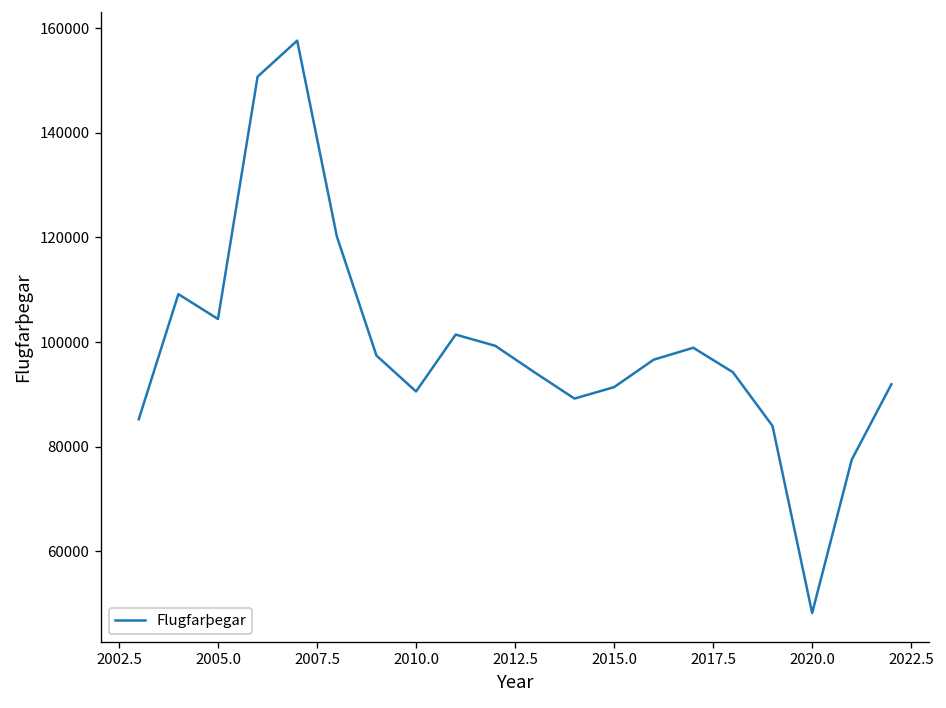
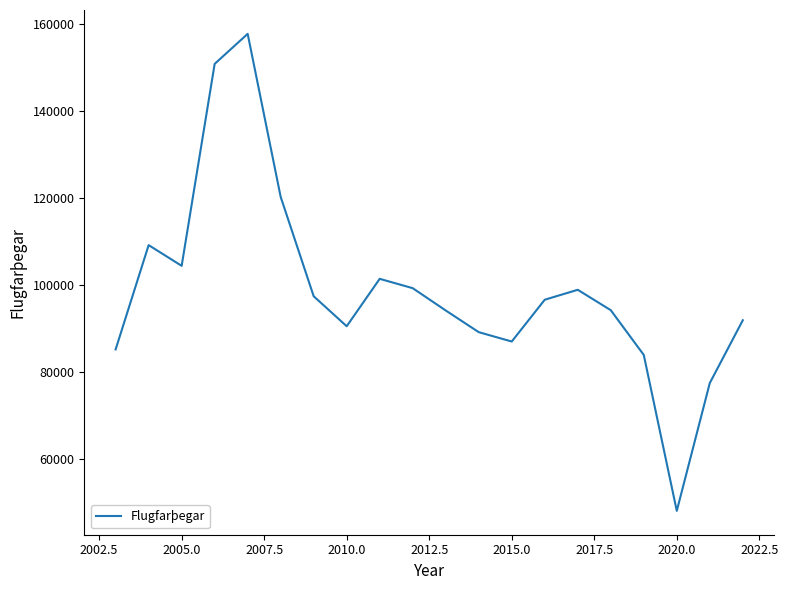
2015.0: 91000 -> 87000
